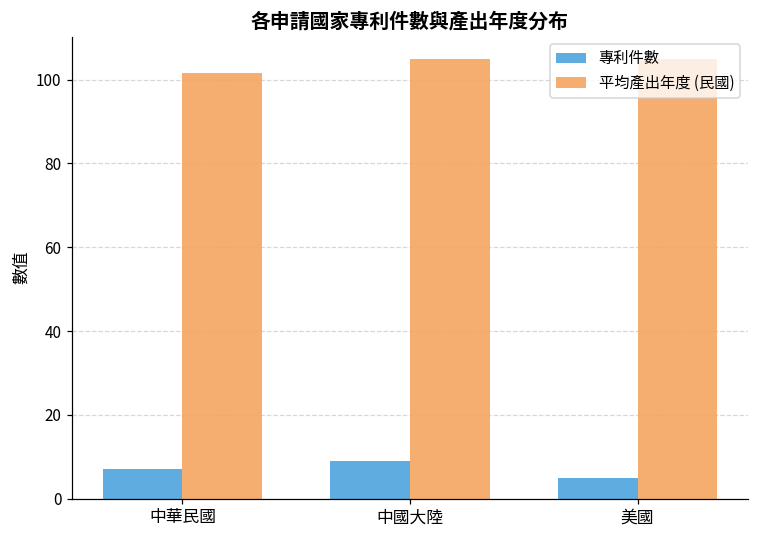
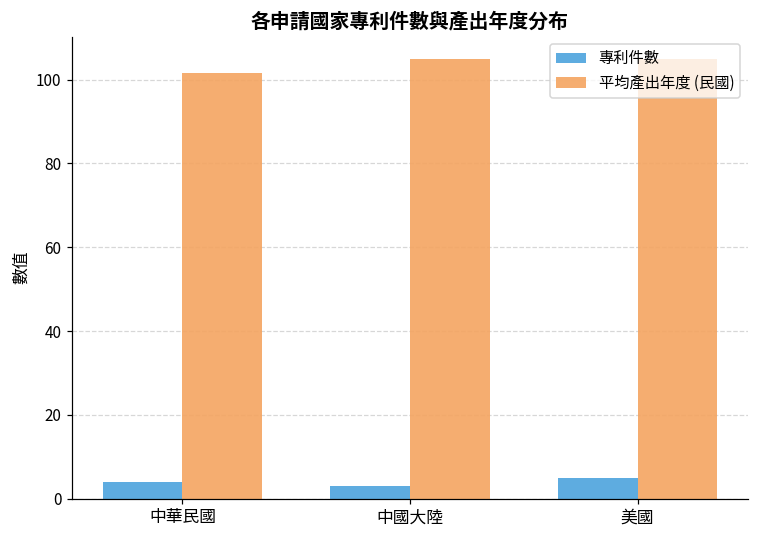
專利件數, 中華民國: 7 -> 4
專利件數, 中國大陸: 9 -> 3
